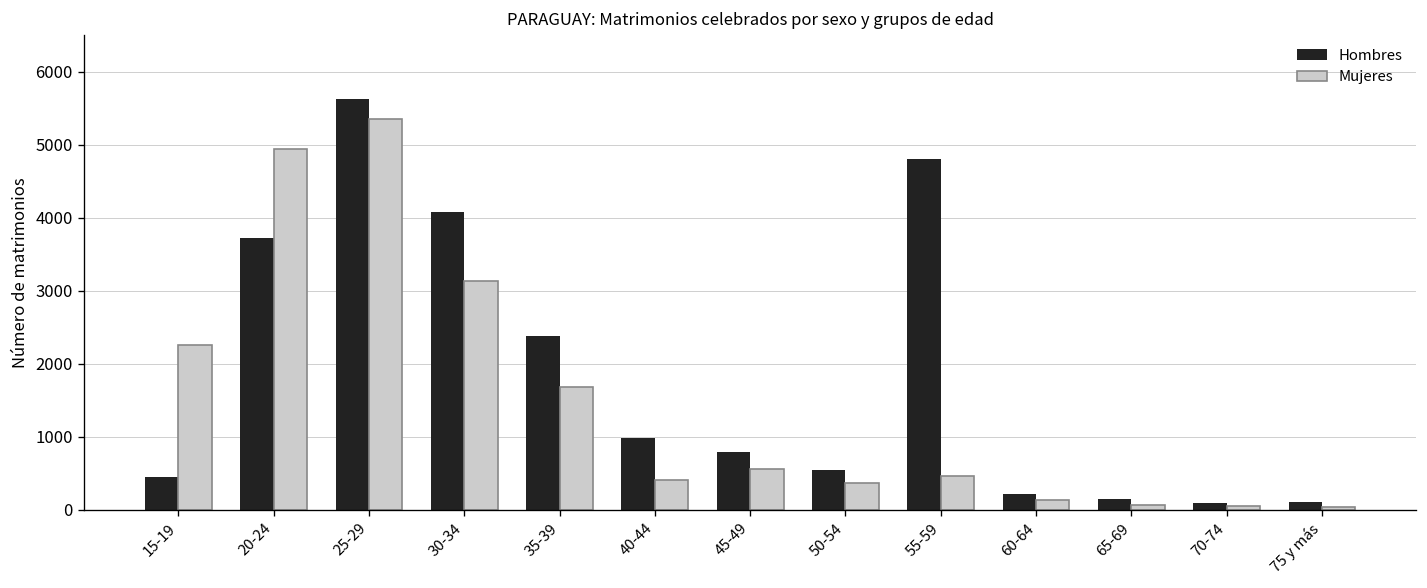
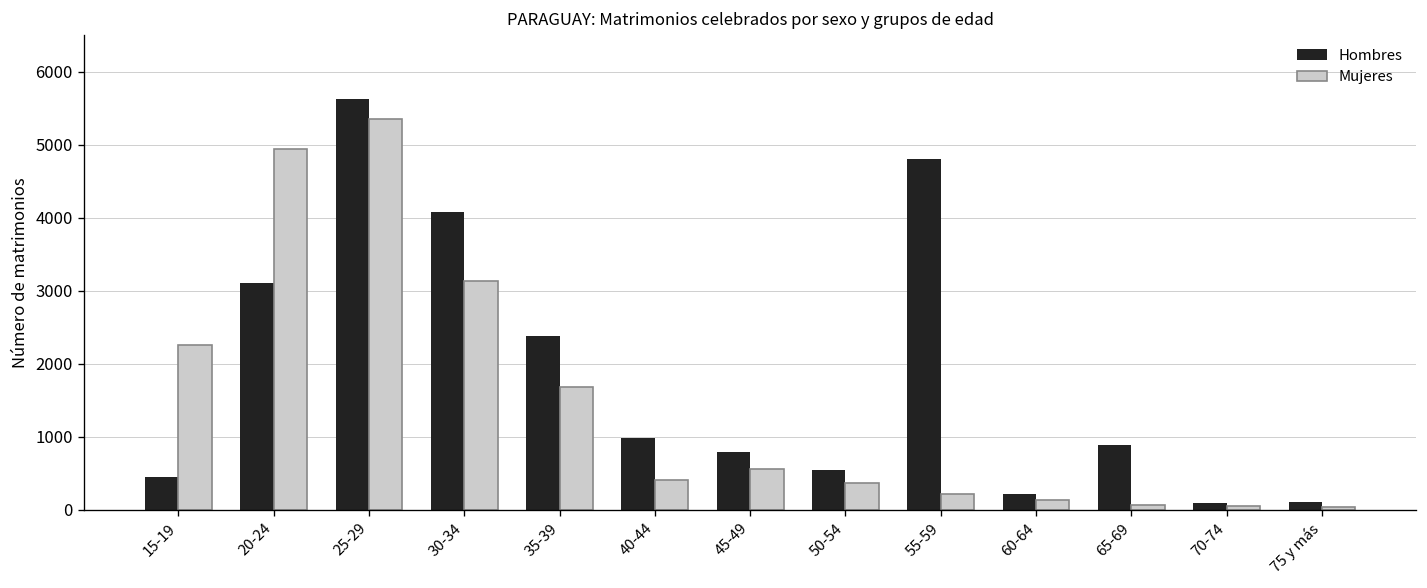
Hombres, 20-24: 3700 -> 3100
Mujeres, 55-59: 500 -> 200
Hombres, 65-69: 100 -> 900
